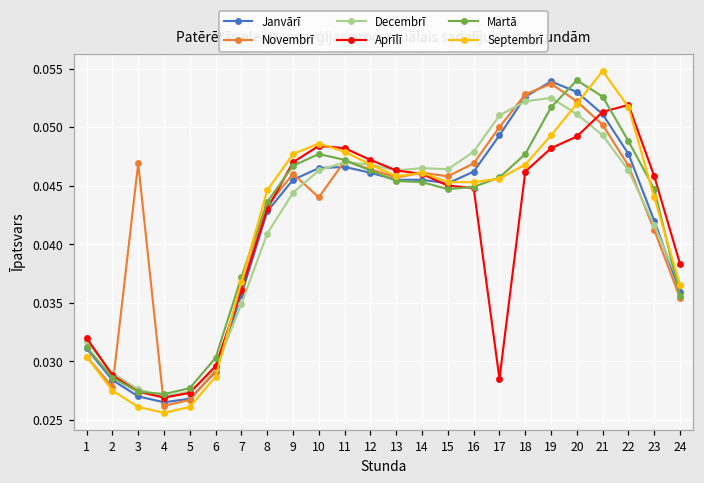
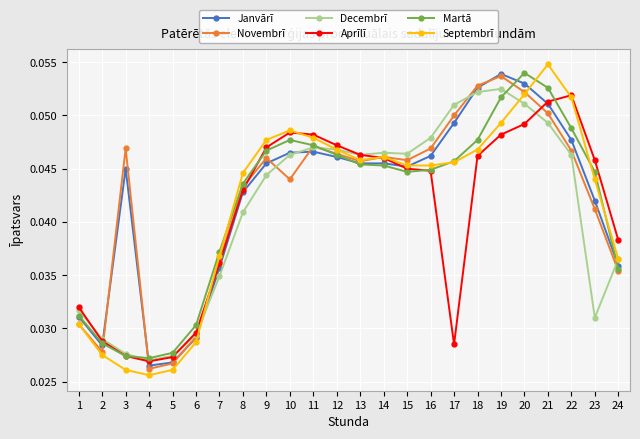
Janvārī, 3: 0.027 -> 0.045
Decembrī, 23: 0.0416 -> 0.0310
